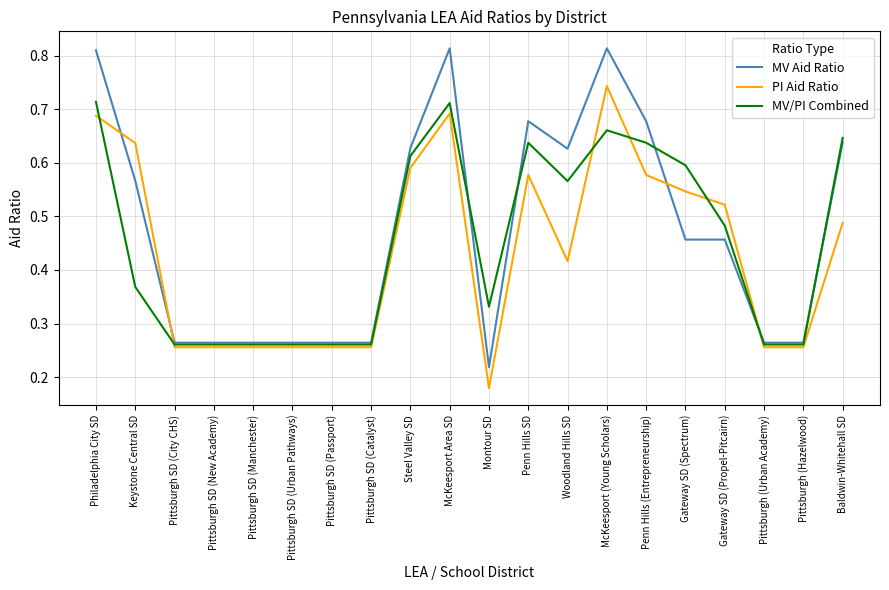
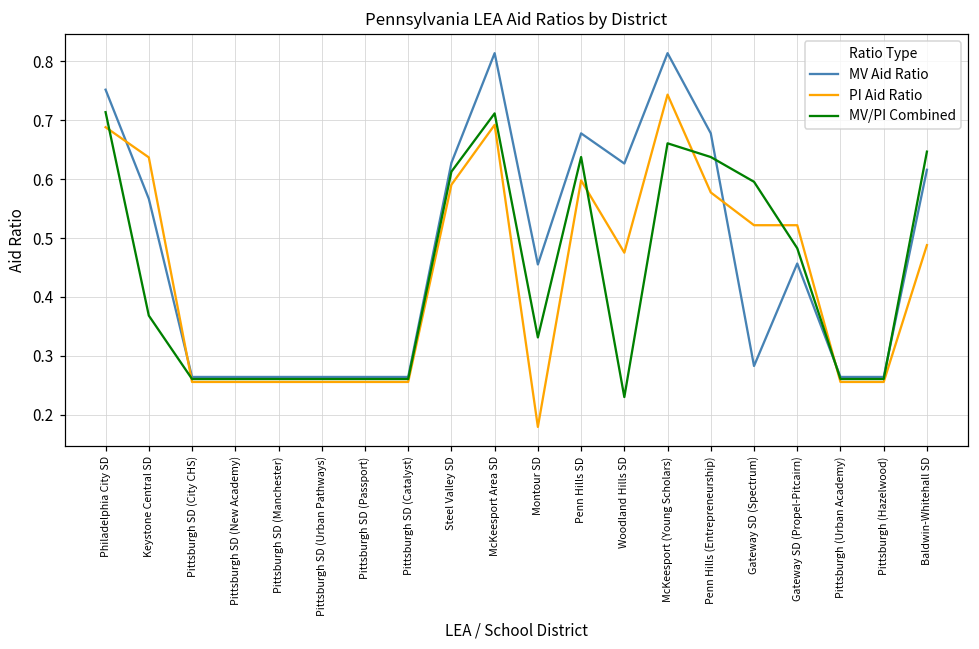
MV Aid Ratio, Philadelphia City SD: 0.81 -> 0.75
MV Aid Ratio, Montour SD: 0.22 -> 0.46
PI Aid Ratio, Penn Hills SD: 0.58 -> 0.60
PI Aid Ratio, Woodland Hills SD: 0.42 -> 0.48
MV/PI Combined, Woodland Hills SD: 0.57 -> 0.23
MV Aid Ratio, Gateway SD (Spectrum): 0.46 -> 0.28
PI Aid Ratio, Gateway SD (Spectrum): 0.55 -> 0.52
MV Aid Ratio, Baldwin-Whitehall SD: 0.64 -> 0.62
